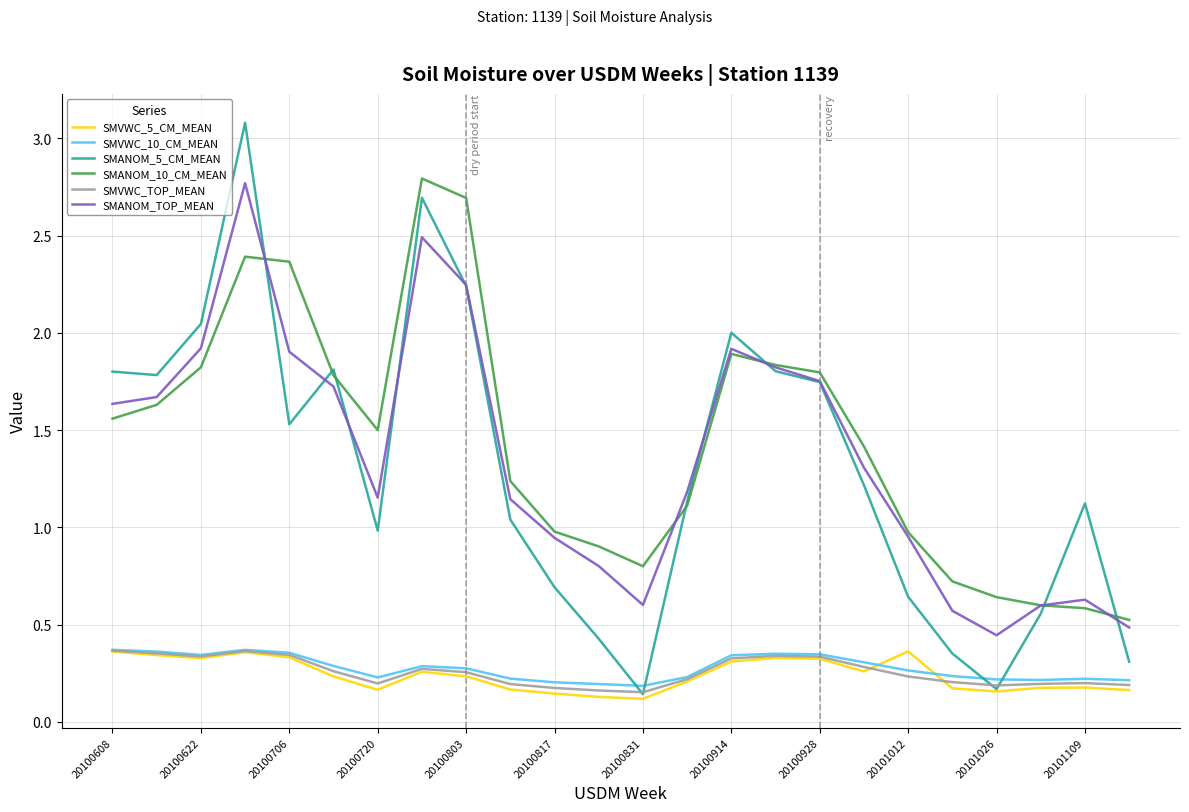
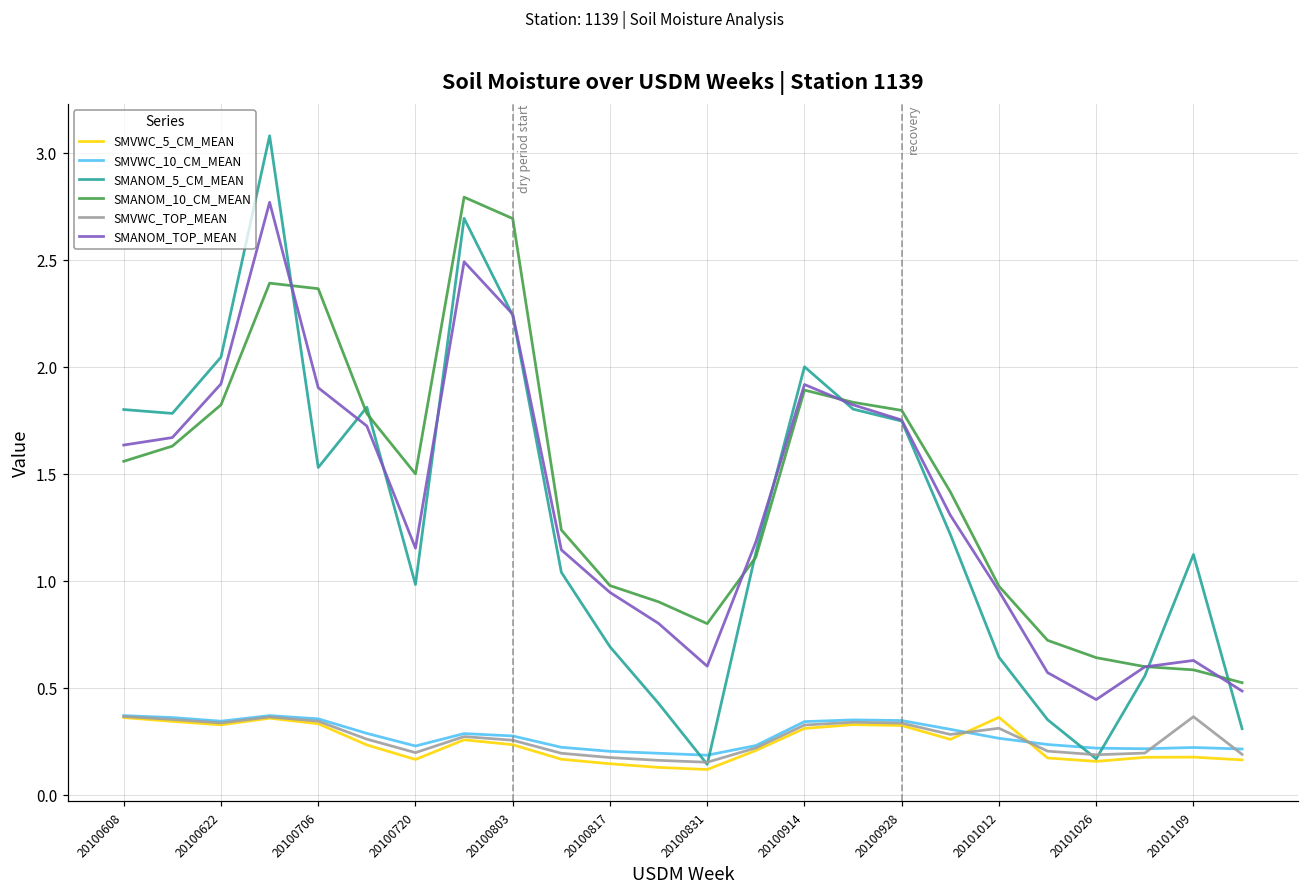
SMVWC_TOP_MEAN, 20101012: 0.23 -> 0.31
SMVWC_TOP_MEAN, 20101109: 0.20 -> 0.37
